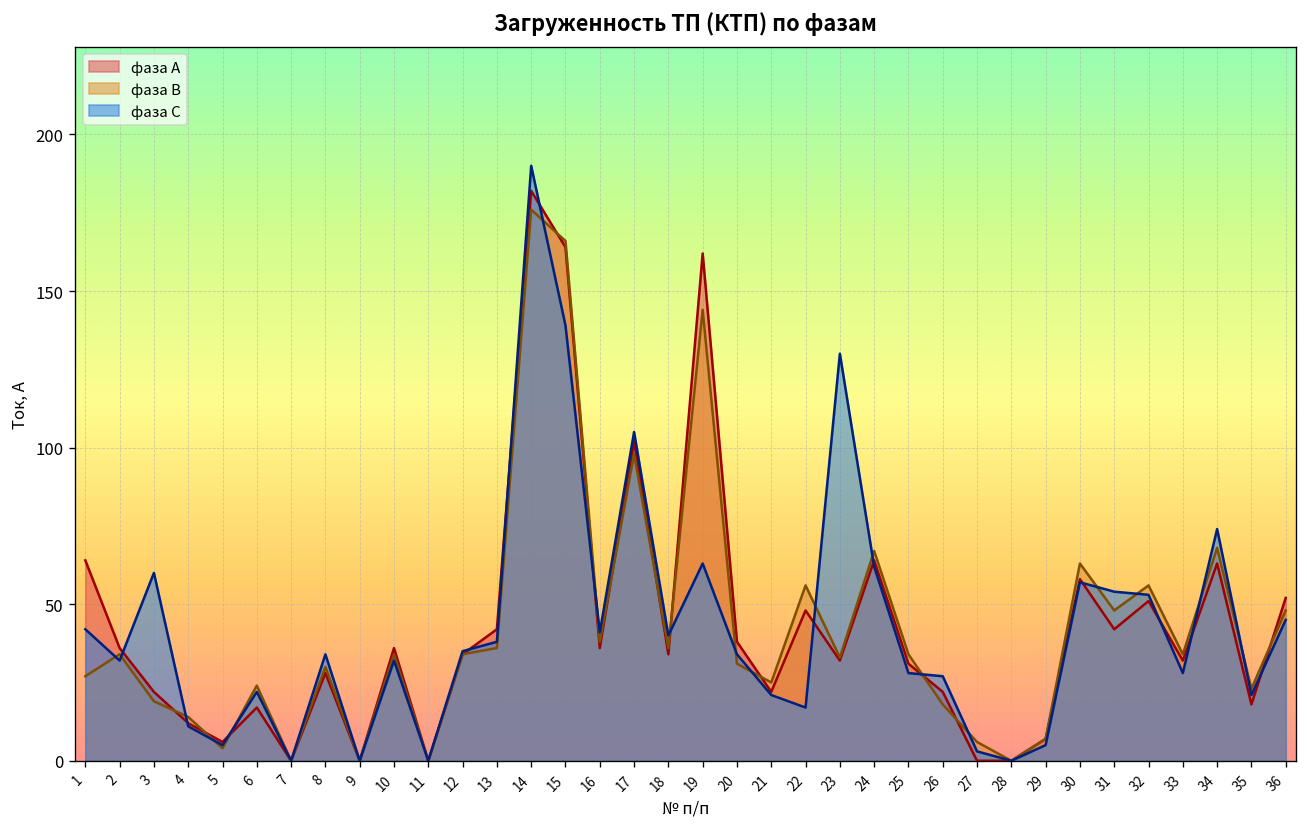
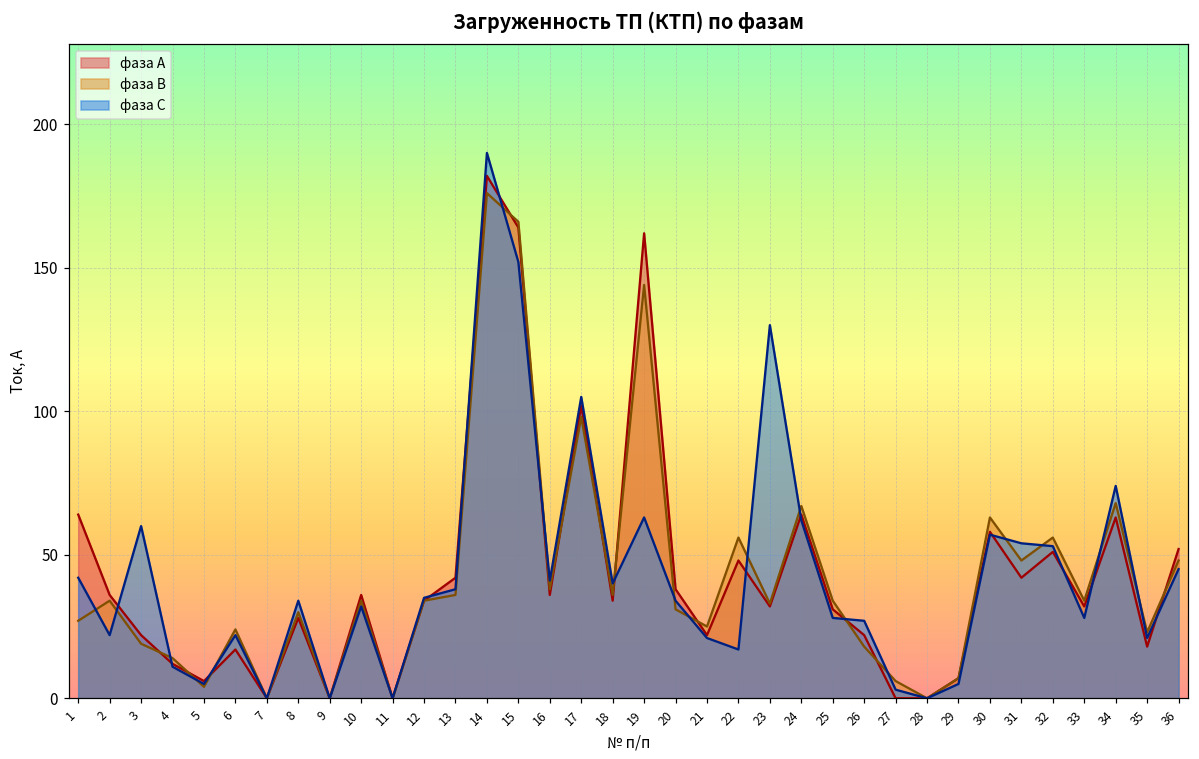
фаза С, 2: 32 -> 22
фаза С, 15: 139 -> 152
